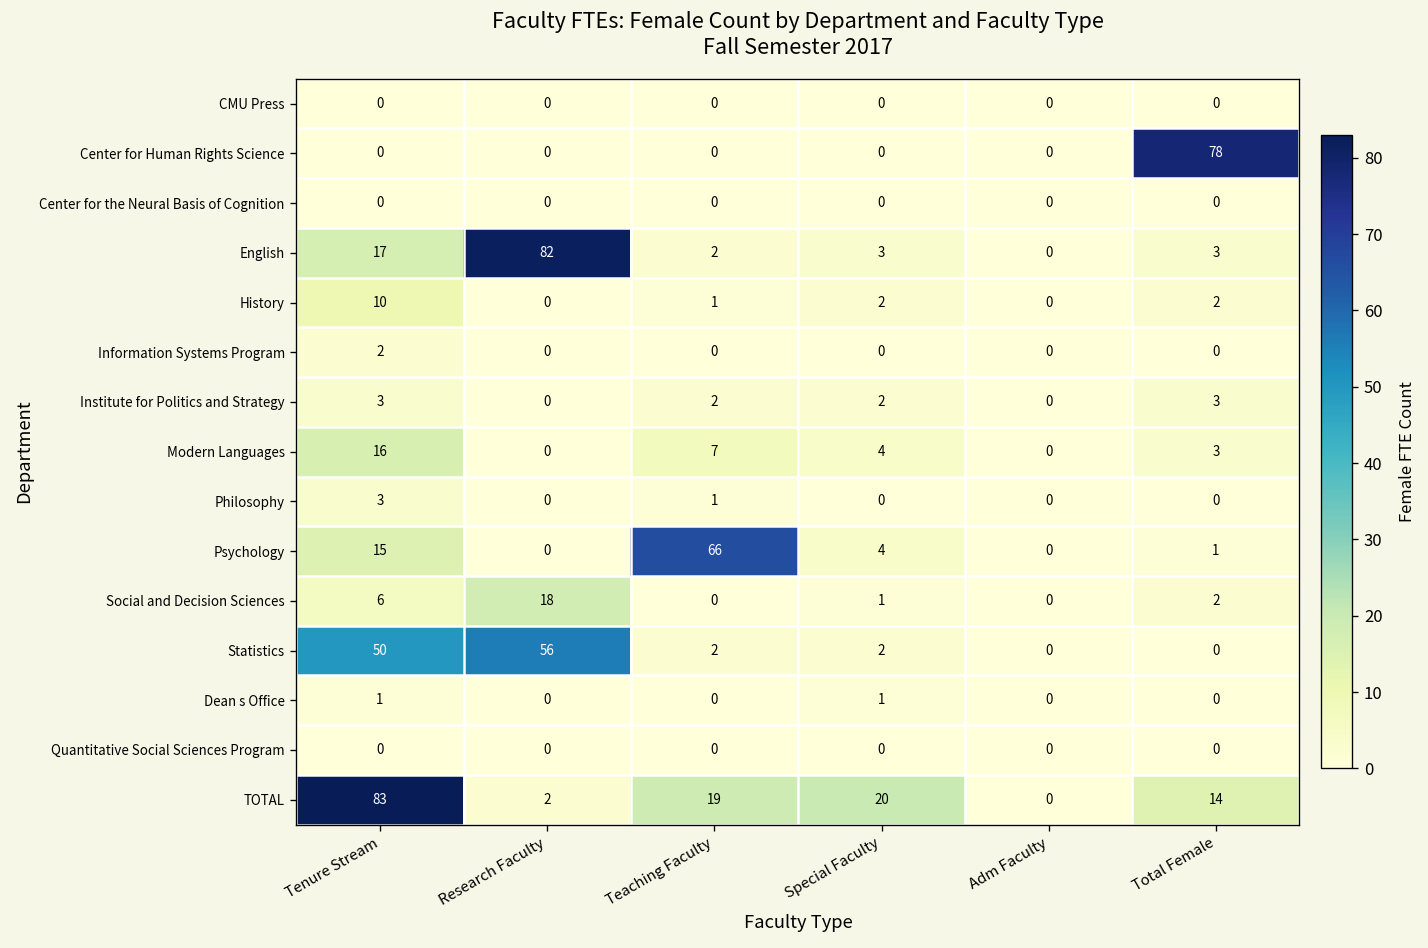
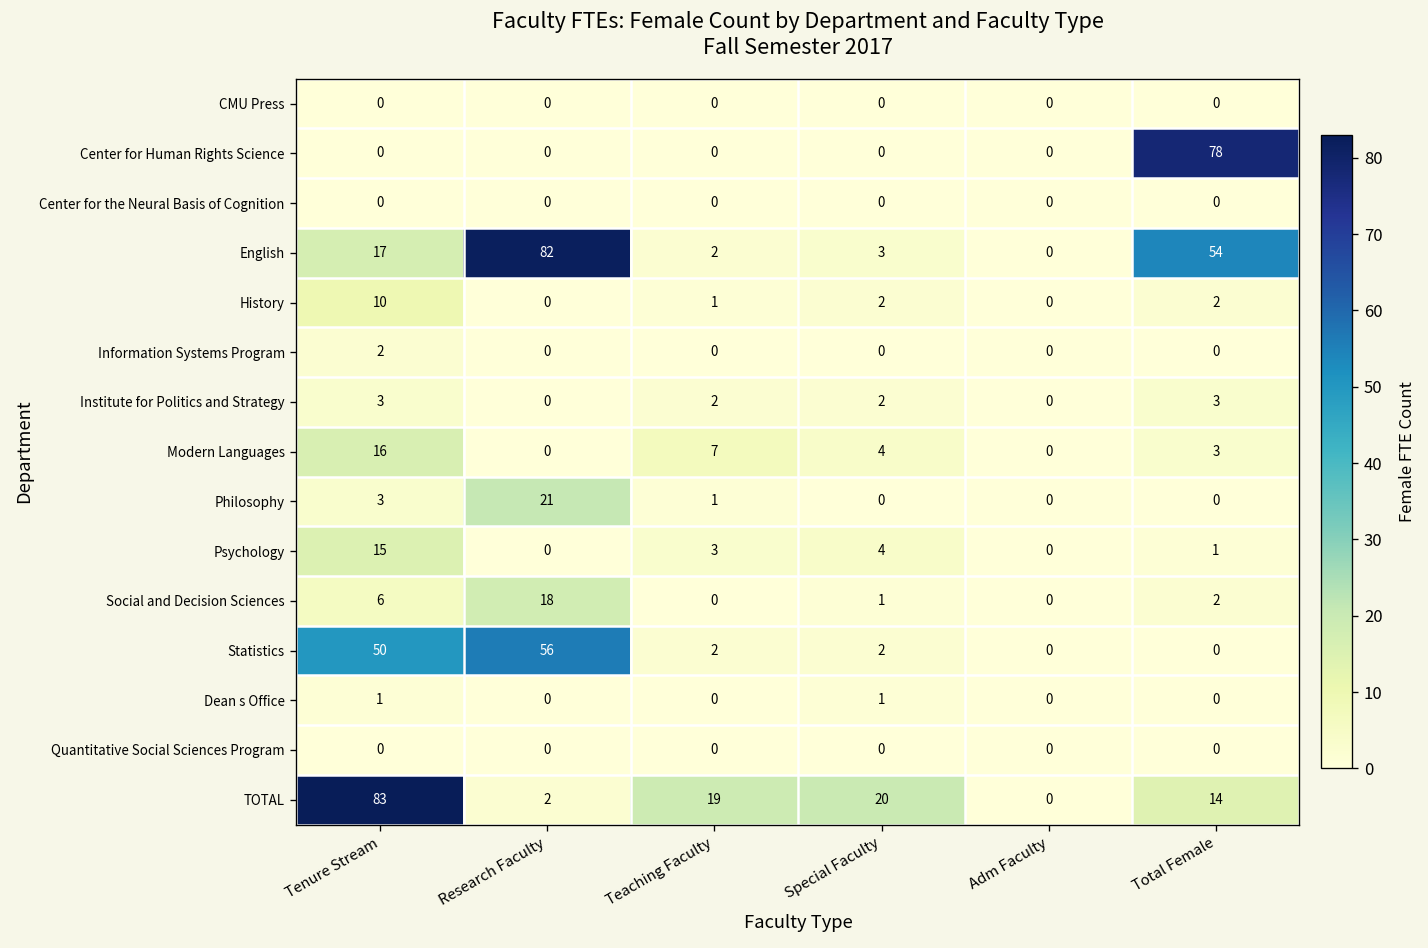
English, Total Female: 3 -> 54
Philosophy, Research Faculty: 0 -> 21
Psychology, Teaching Faculty: 66 -> 3
